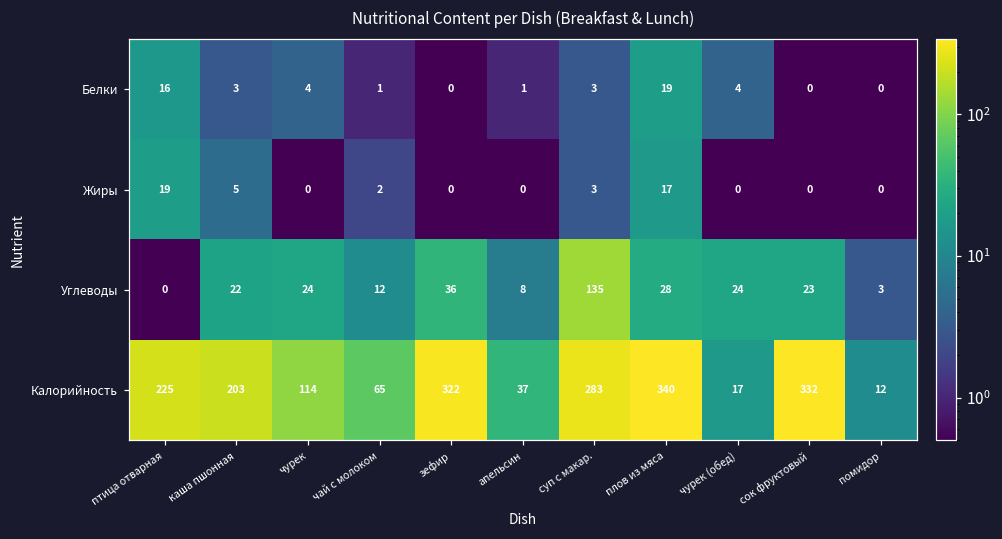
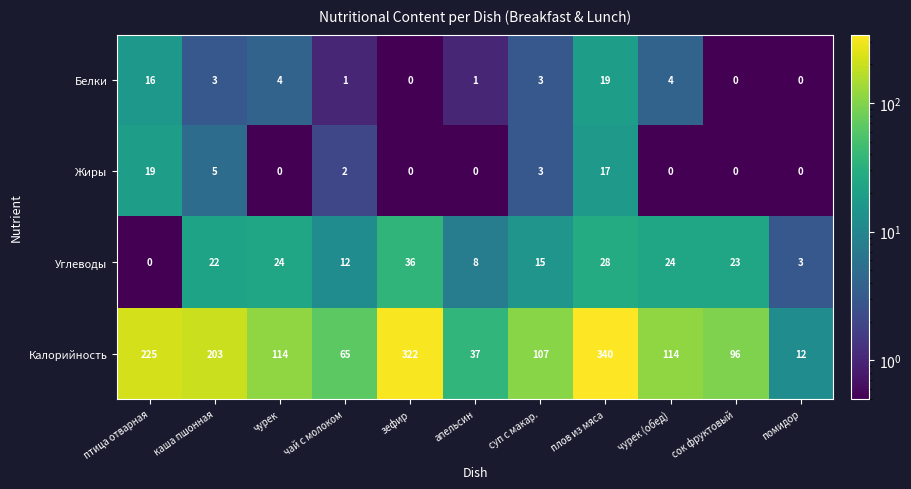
Углеводы, суп с макар.: 135 -> 15
Калорийность, суп с макар.: 283 -> 107
Калорийность, чурек (обед): 17 -> 114
Калорийность, сок фруктовый: 332 -> 96
